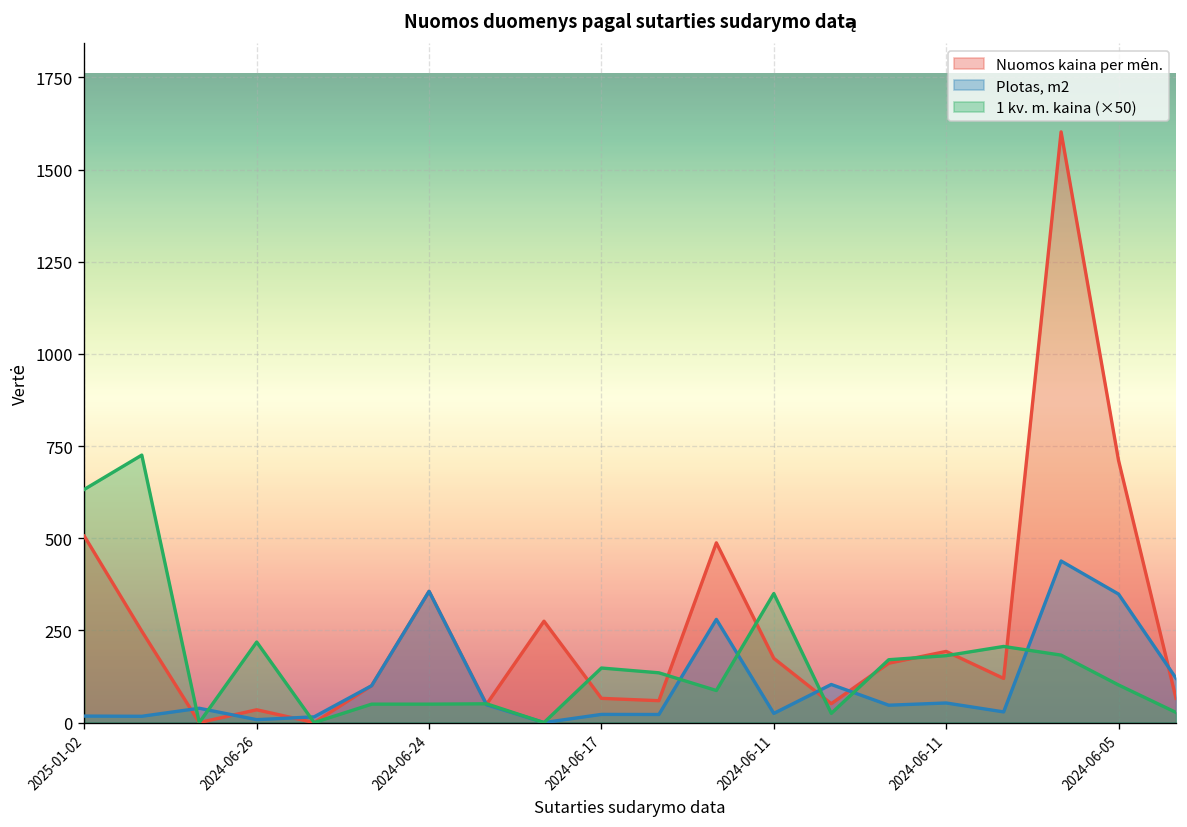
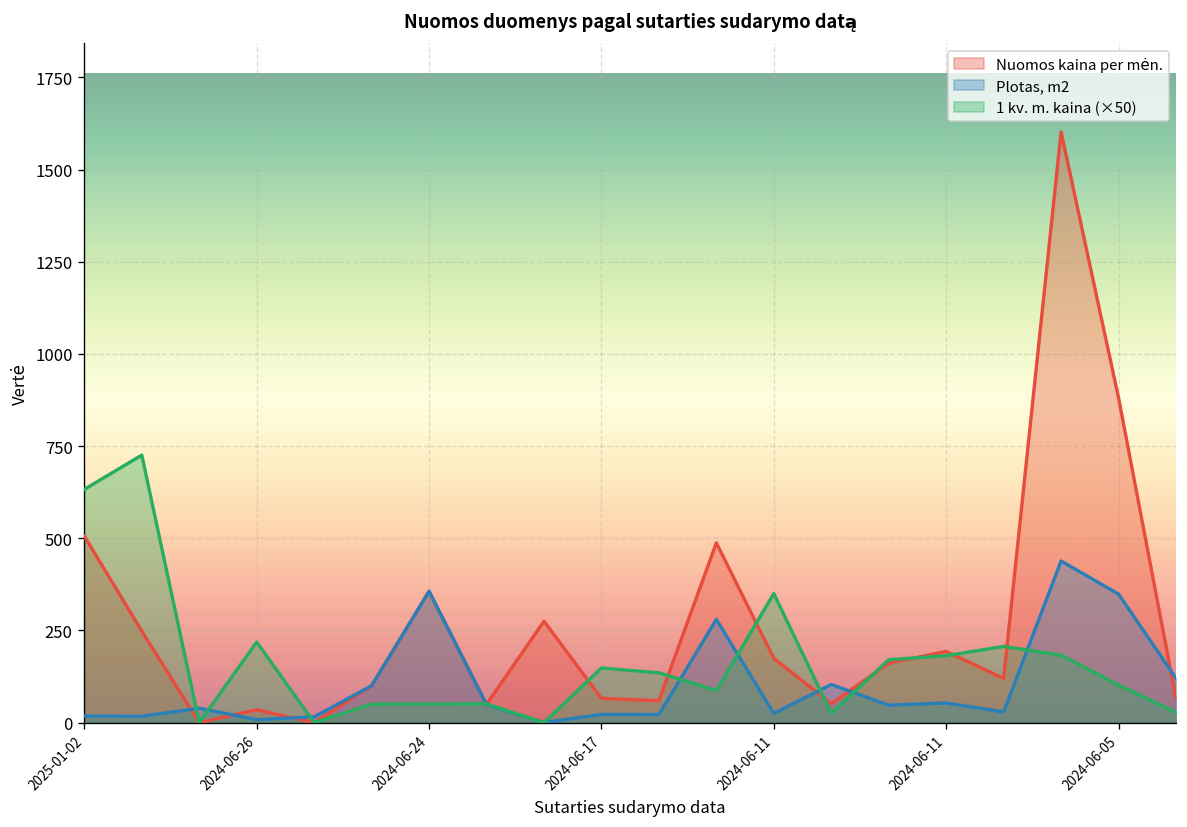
Nuomos kaina per mėn., 2024-06-05: 710 -> 880
